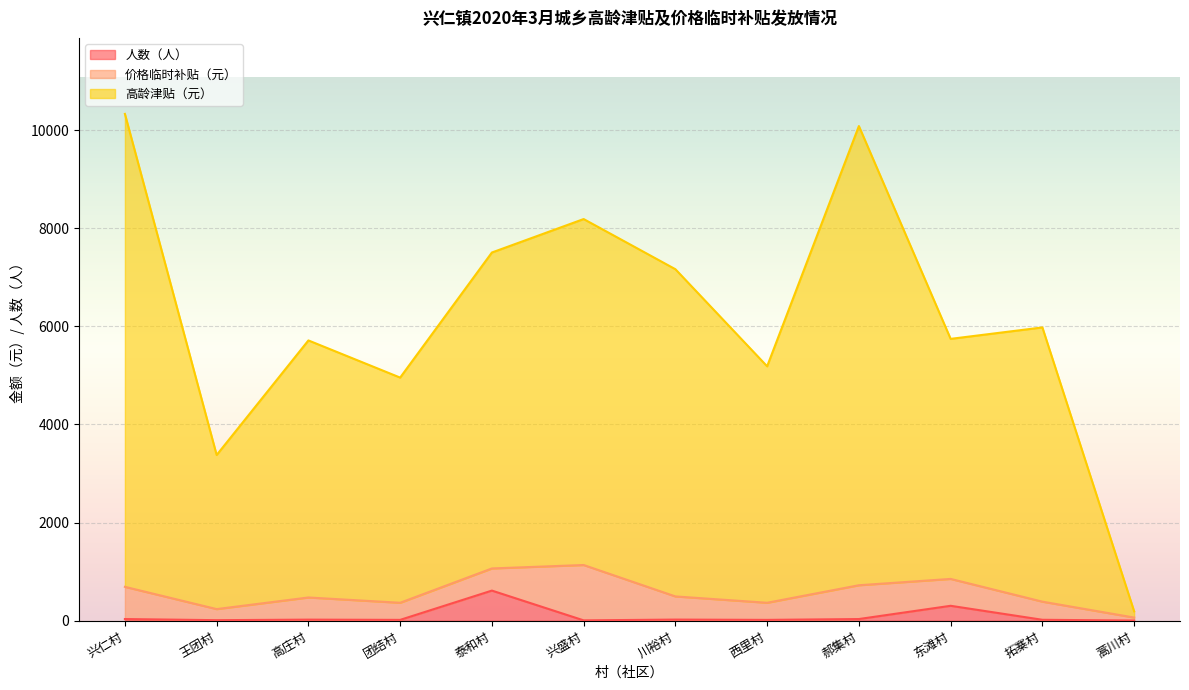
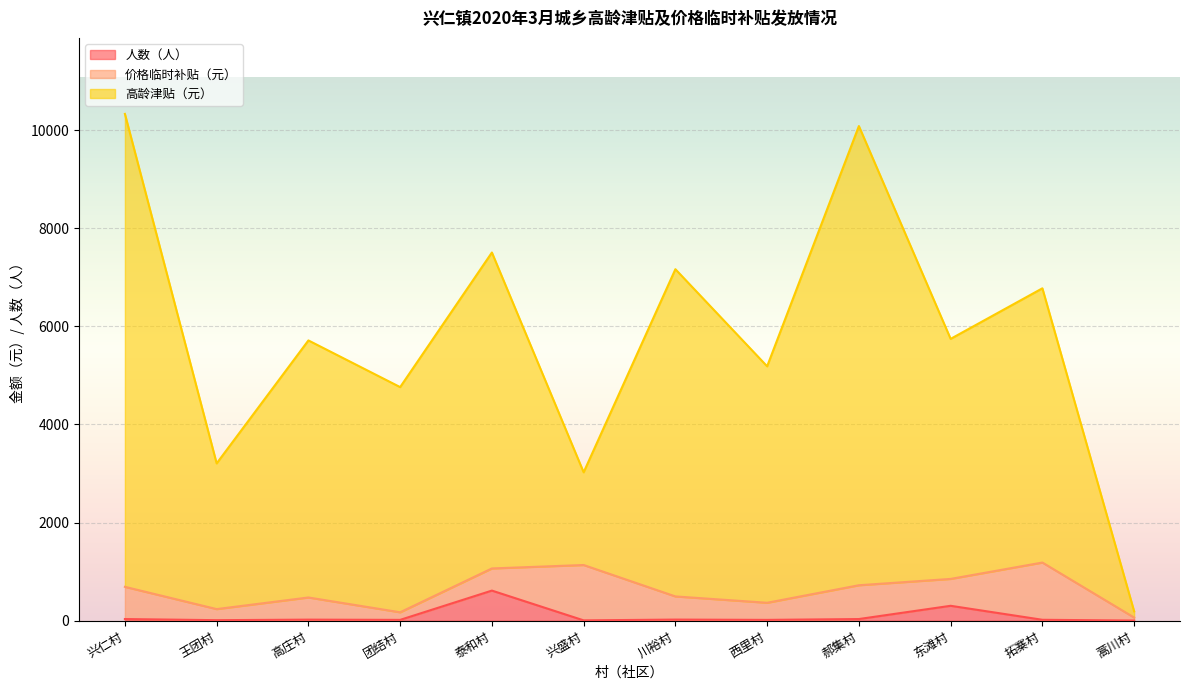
高龄津贴（元）, 王团村: 3100 -> 3000
价格临时补贴（元）, 团结村: 300 -> 200
高龄津贴（元）, 兴盛村: 7100 -> 1900
价格临时补贴（元）, 拓寨村: 400 -> 1200
